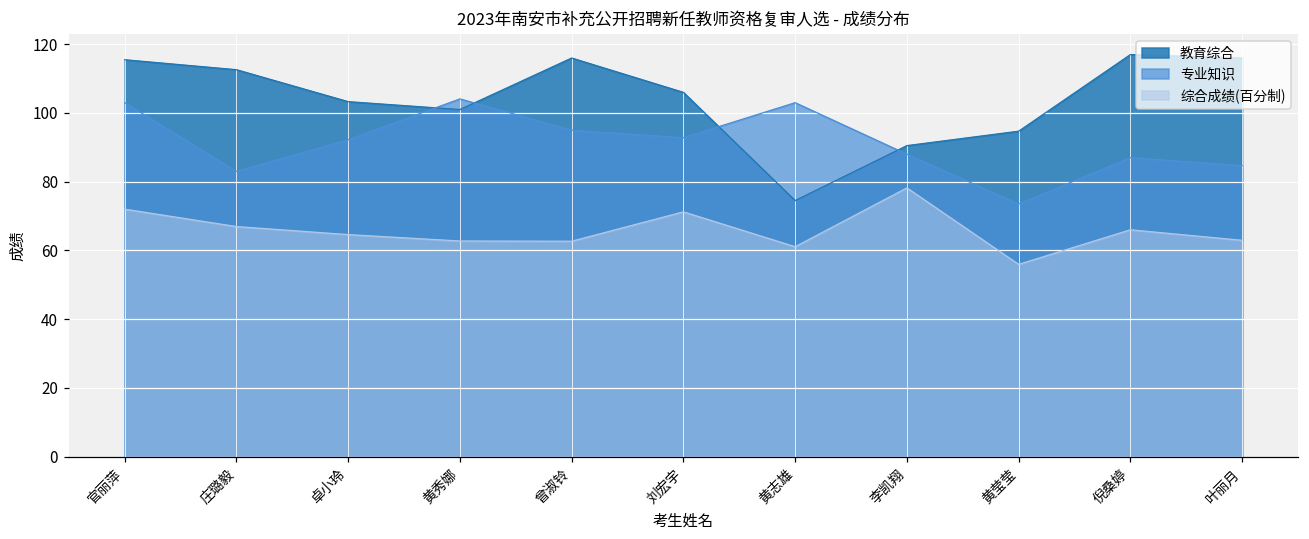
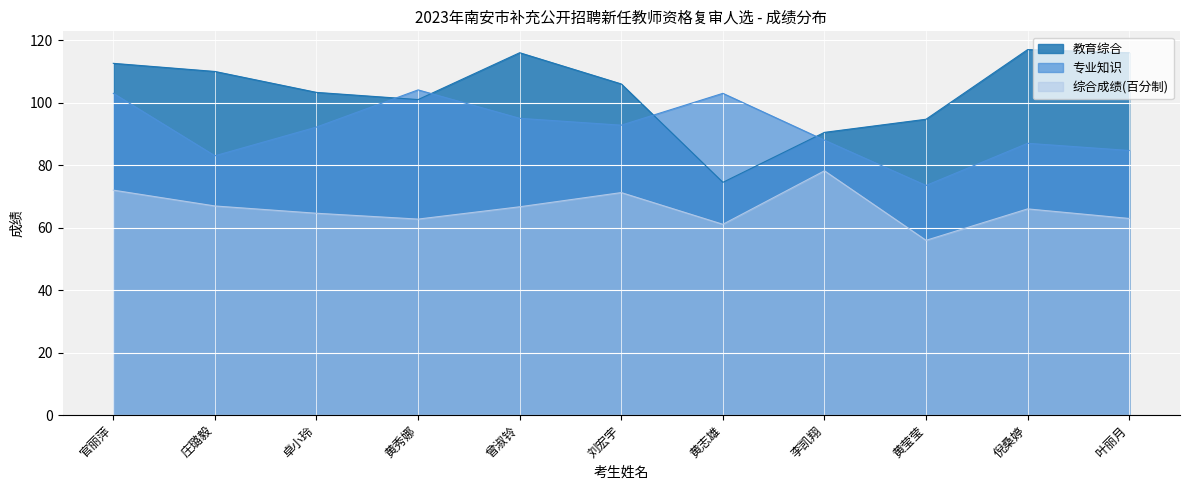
教育综合, 官丽萍: 116 -> 113
教育综合, 庄璐毅: 113 -> 110
综合成绩(百分制), 曾淑铃: 63 -> 67
